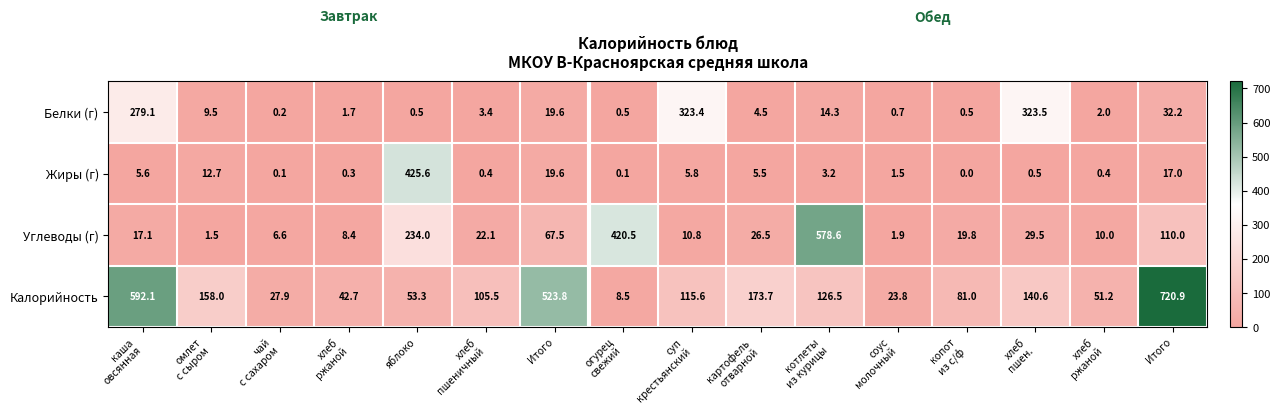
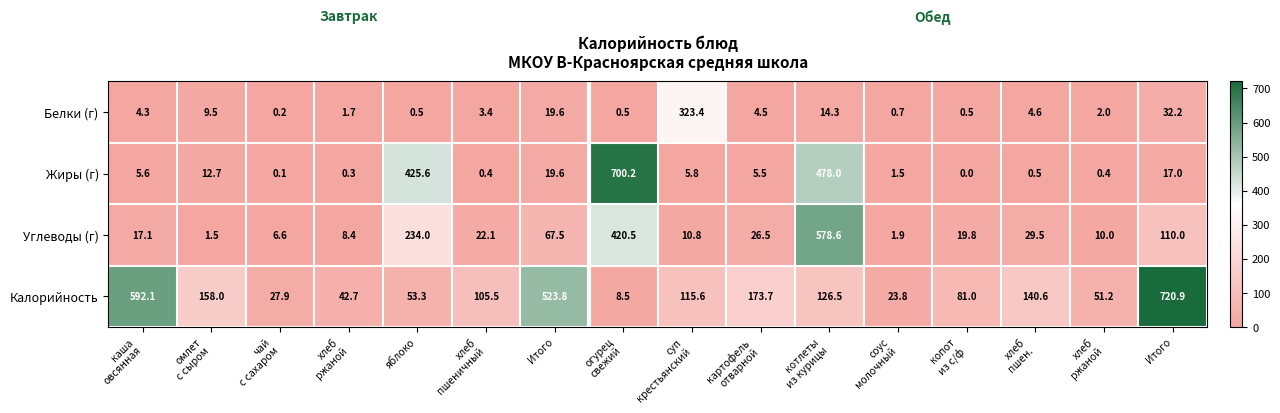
Белки (г), каша овсянная: 279.1 -> 4.3
Белки (г), хлеб пшен.: 323.5 -> 4.6
Жиры (г), огурец свежий: 0.1 -> 700.2
Жиры (г), котлеты из курицы: 3.2 -> 478.0
